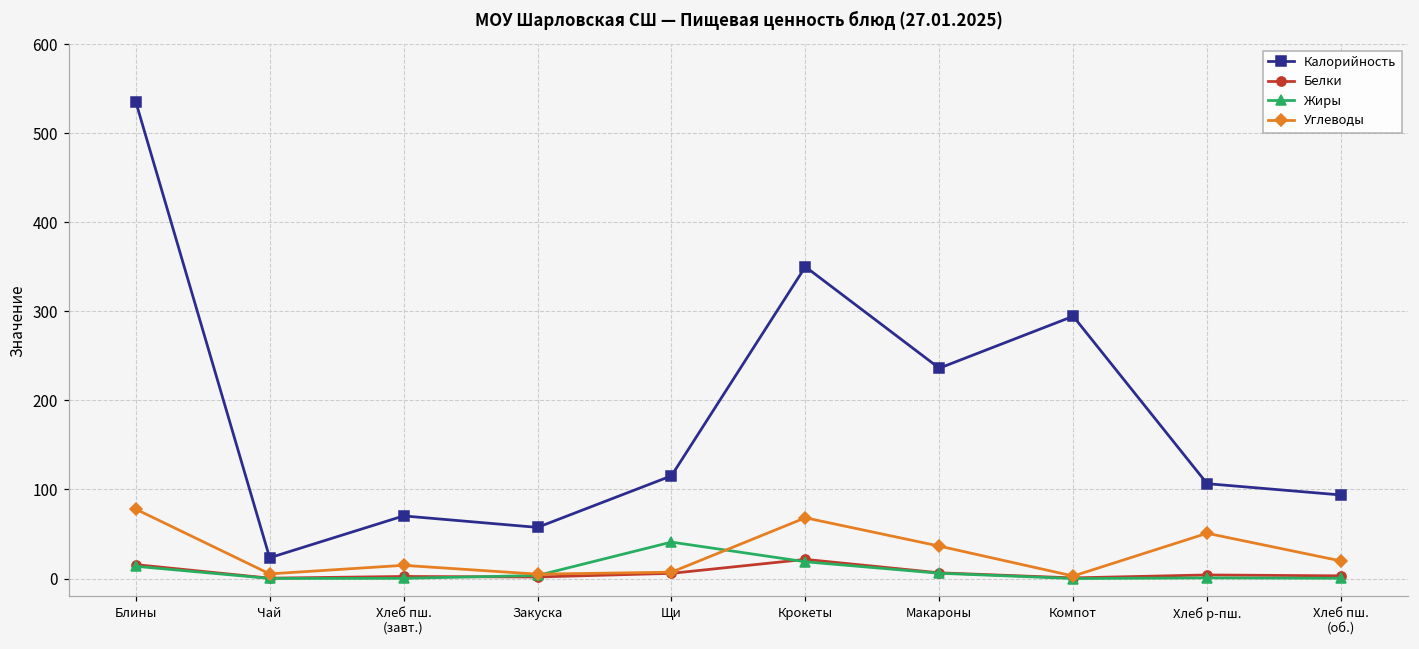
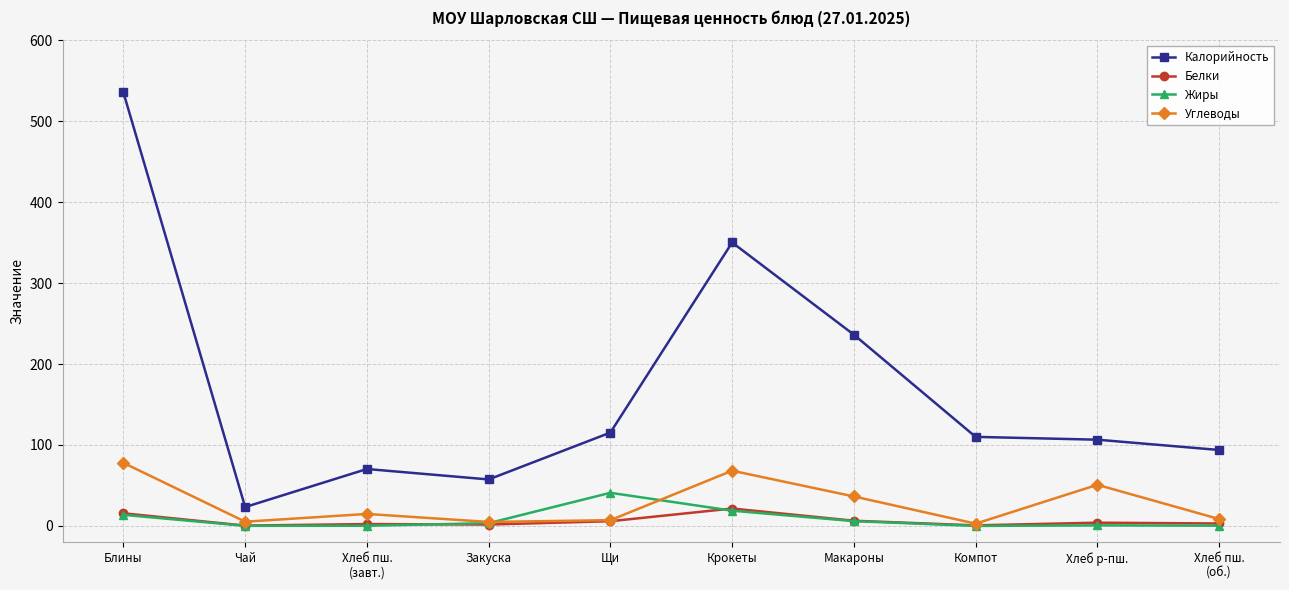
Калорийность, Компот: 290 -> 110
Углеводы, Хлеб пш. (об.): 20 -> 10
